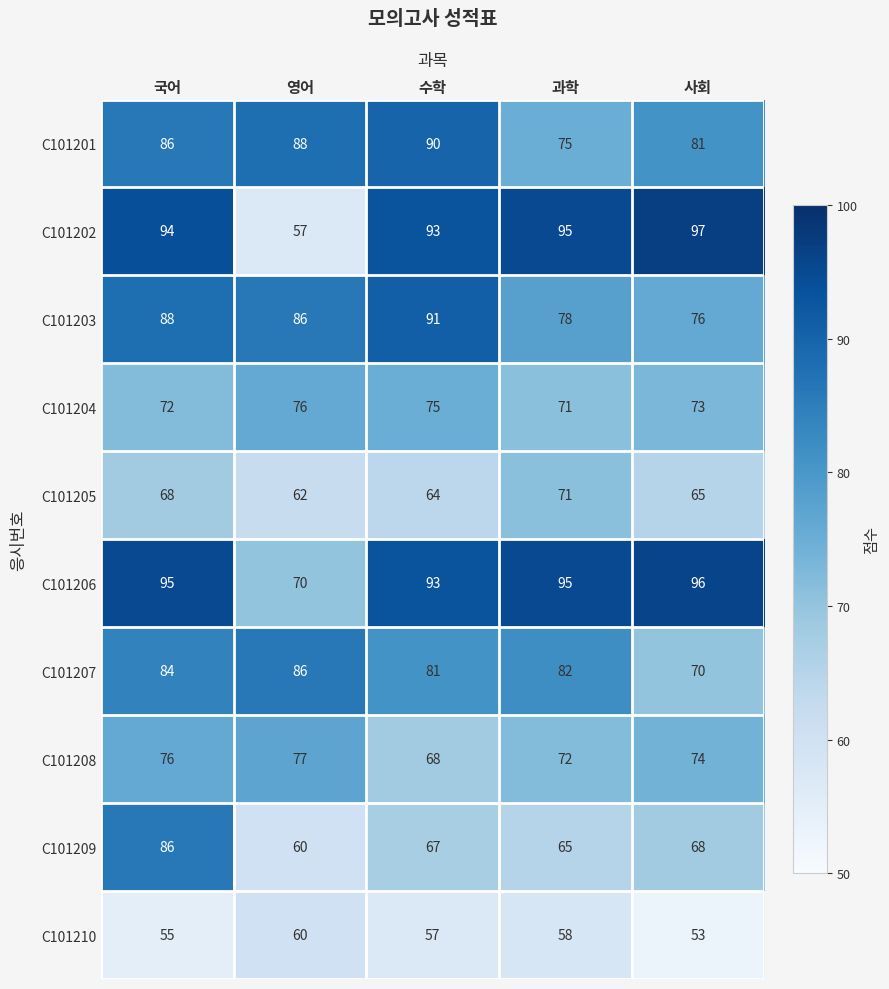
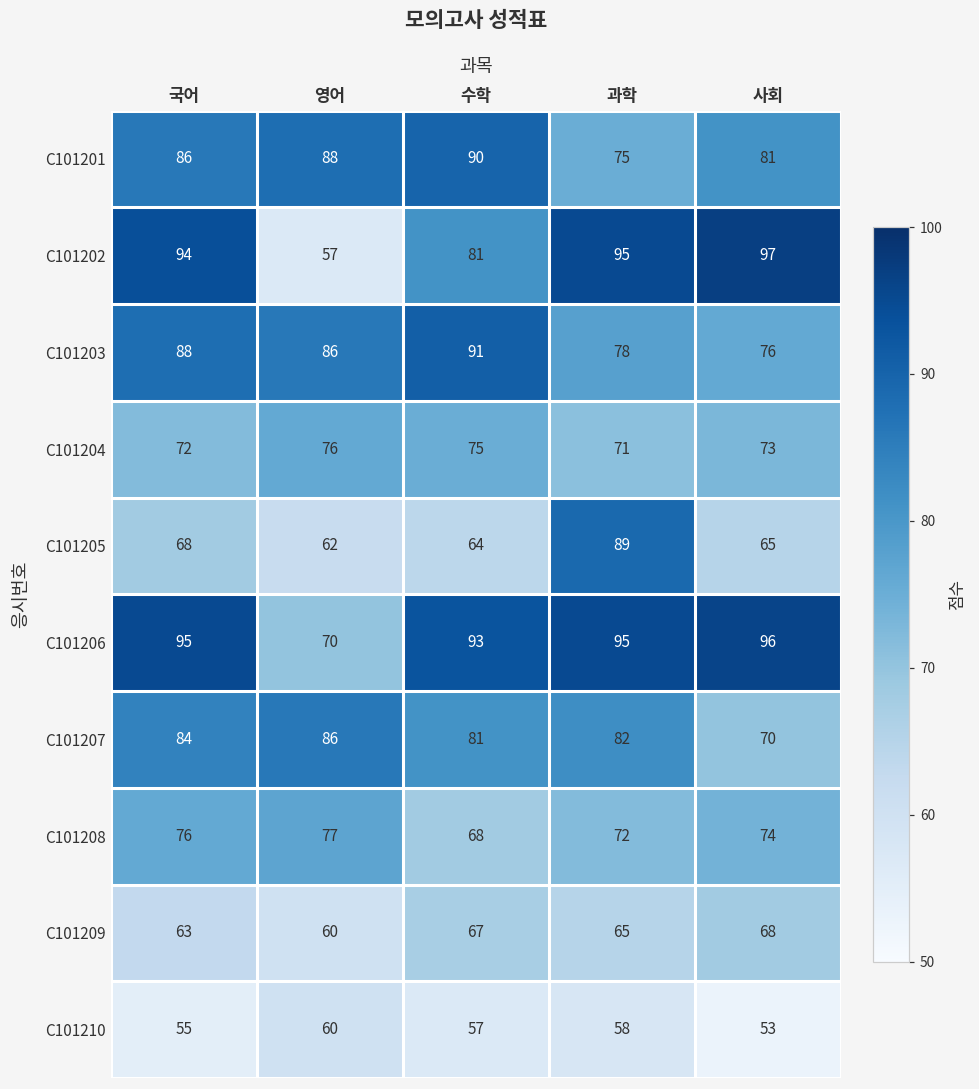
C101202, 수학: 93 -> 81
C101205, 과학: 71 -> 89
C101209, 국어: 86 -> 63
